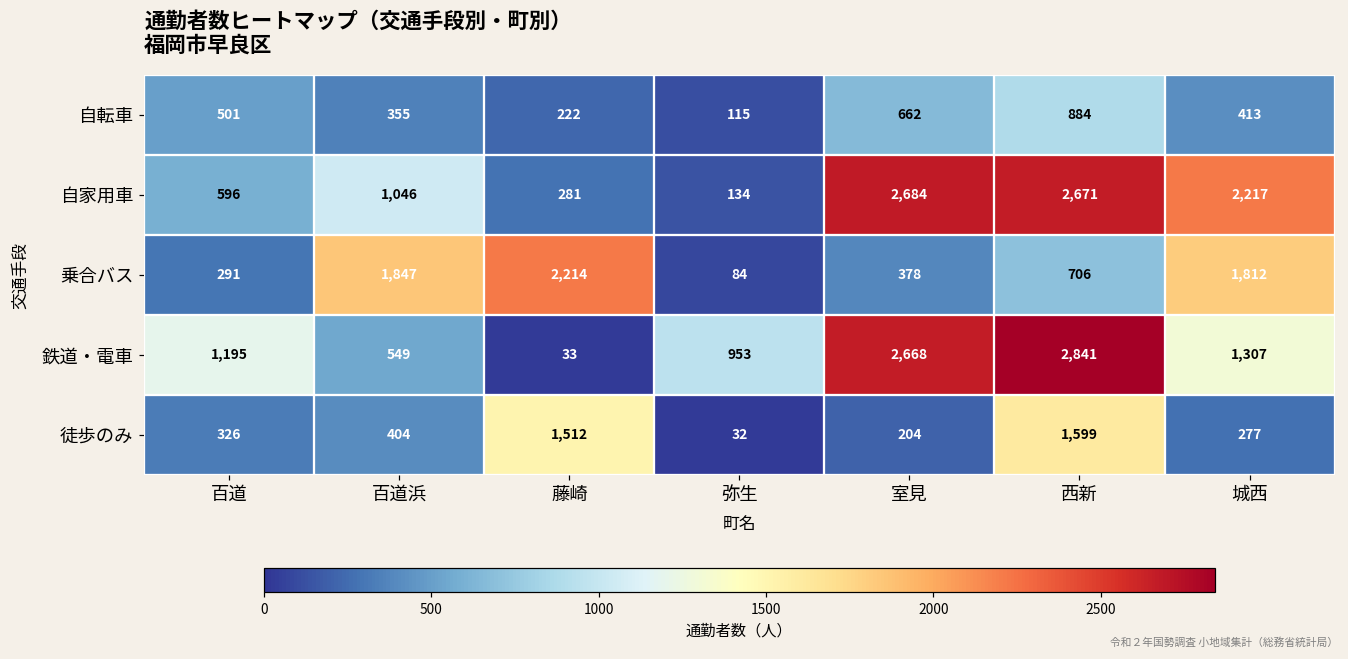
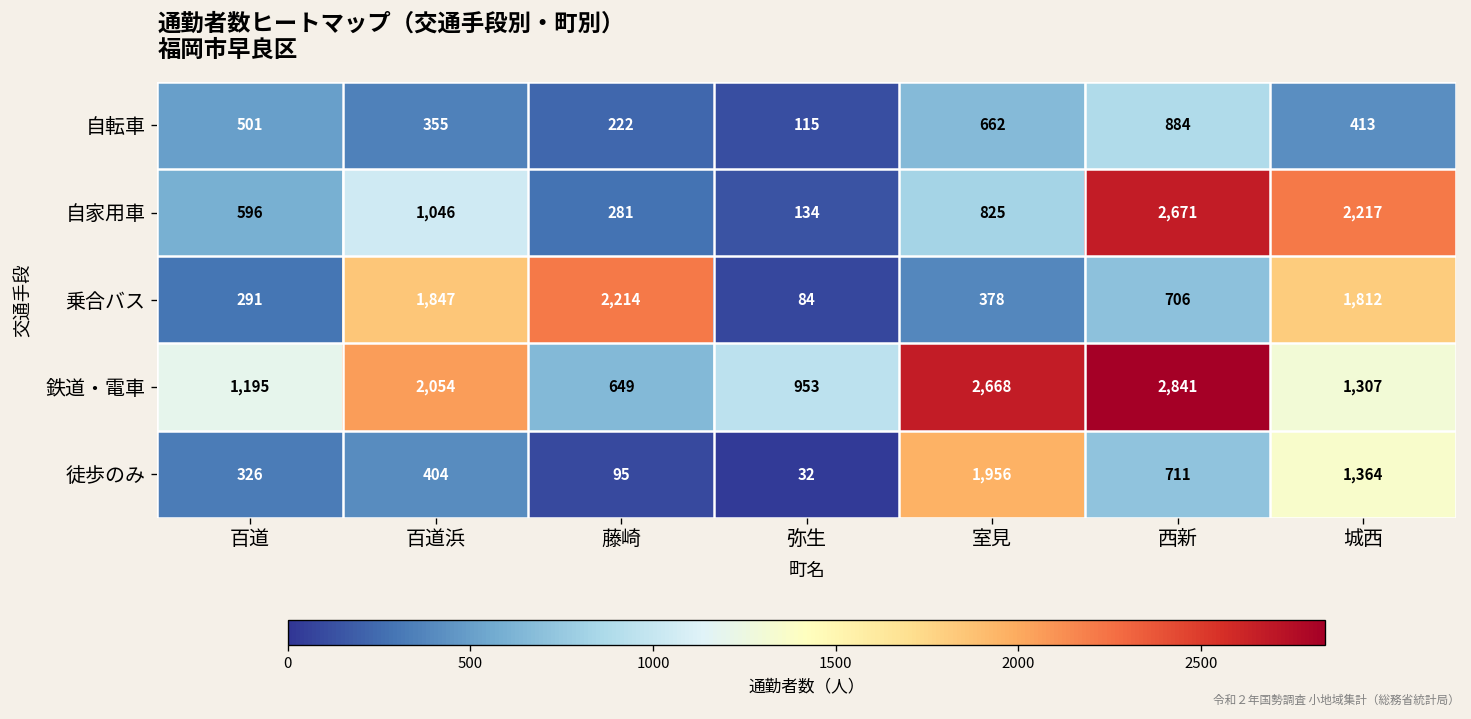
自家用車, 室見: 2,684 -> 825
鉄道・電車, 百道浜: 549 -> 2,054
鉄道・電車, 藤崎: 33 -> 649
徒歩のみ, 藤崎: 1,512 -> 95
徒歩のみ, 室見: 204 -> 1,956
徒歩のみ, 西新: 1,599 -> 711
徒歩のみ, 城西: 277 -> 1,364
